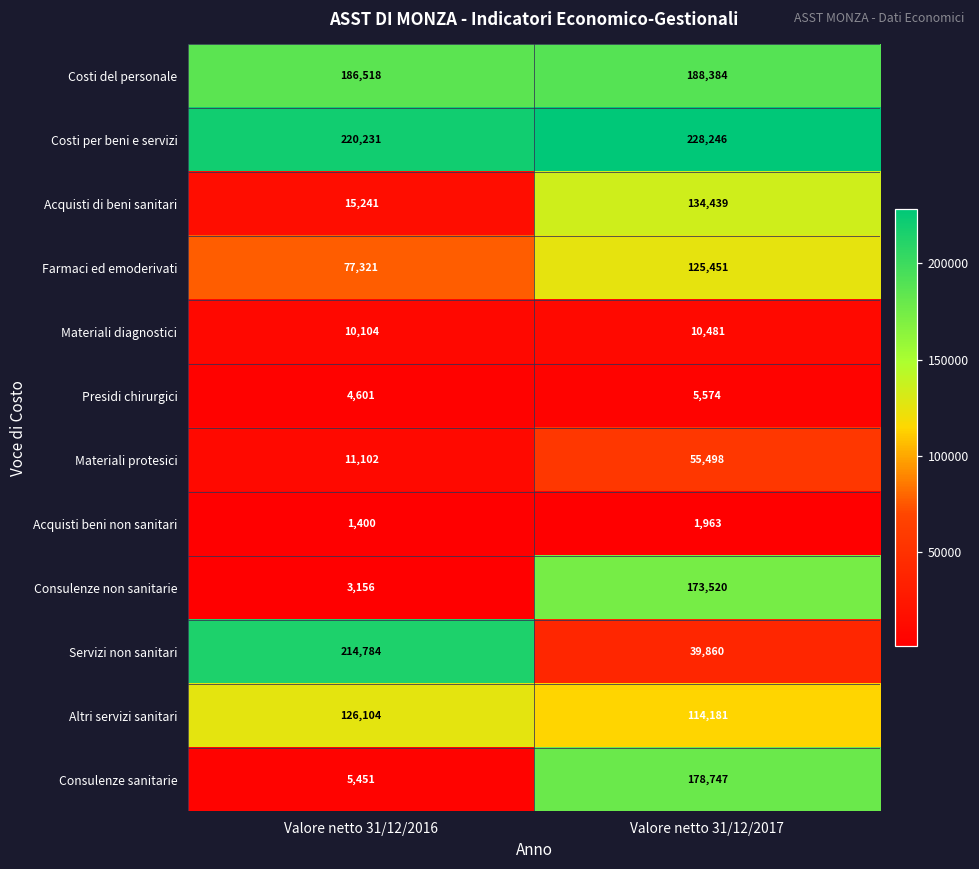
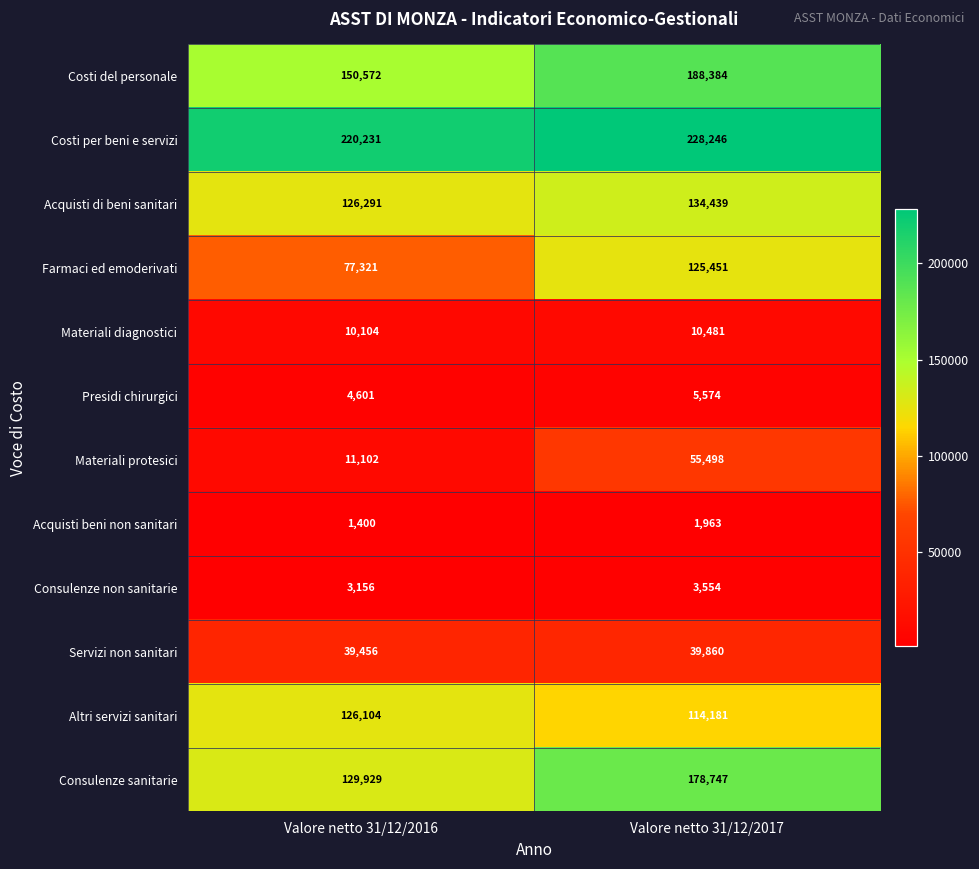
Costi del personale, Valore netto 31/12/2016: 186,518 -> 150,572
Acquisti di beni sanitari, Valore netto 31/12/2016: 15,241 -> 126,291
Consulenze non sanitarie, Valore netto 31/12/2017: 173,520 -> 3,554
Servizi non sanitari, Valore netto 31/12/2016: 214,784 -> 39,456
Consulenze sanitarie, Valore netto 31/12/2016: 5,451 -> 129,929
